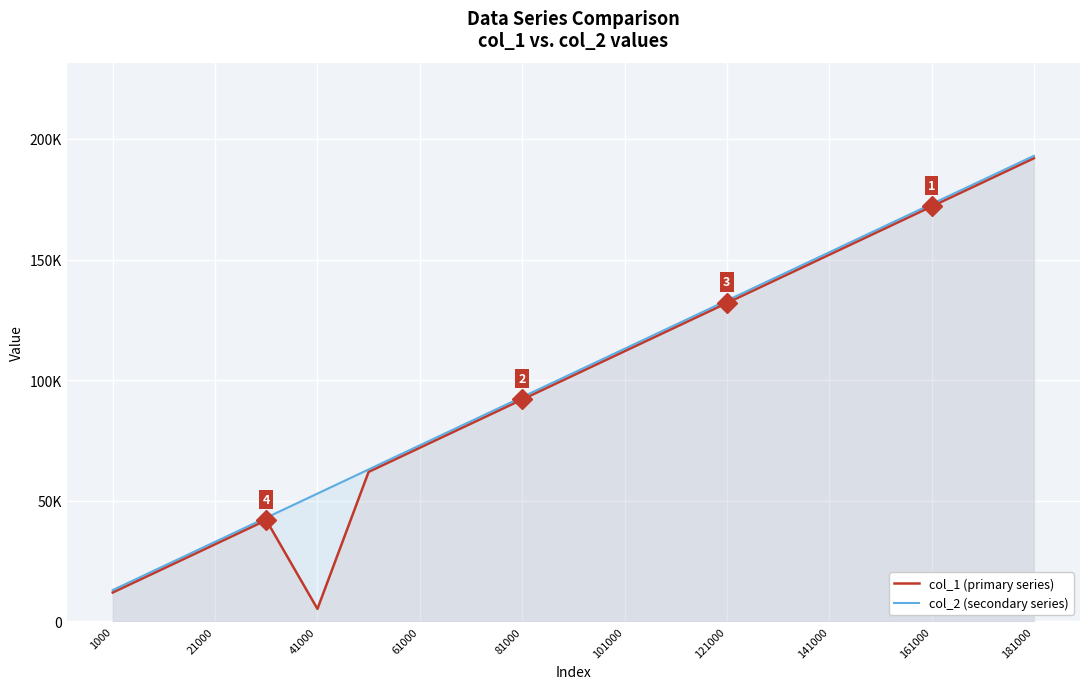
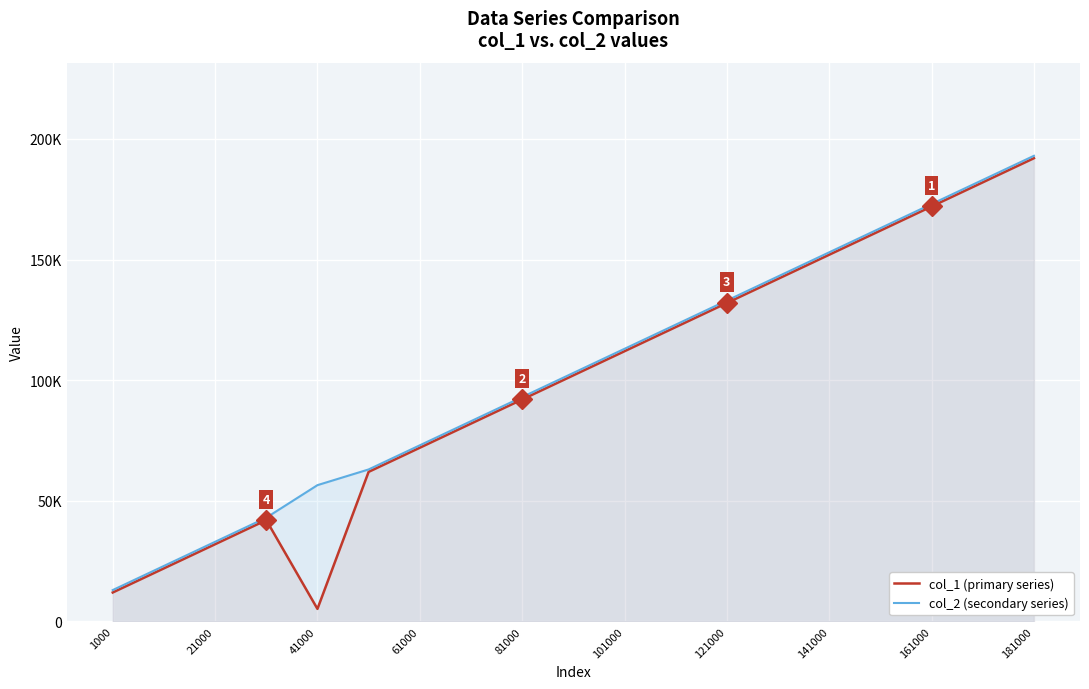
col_2 (secondary series), 41000: 53000 -> 56000
